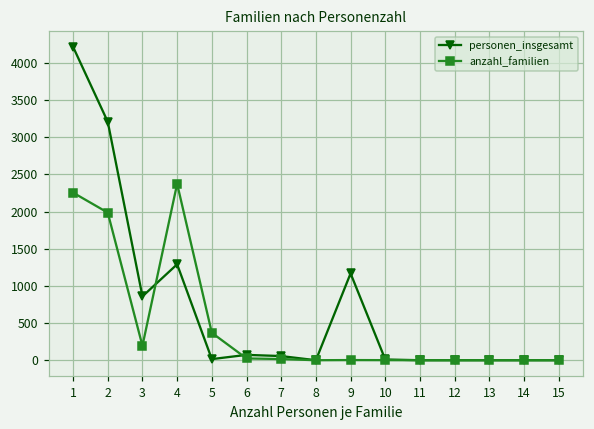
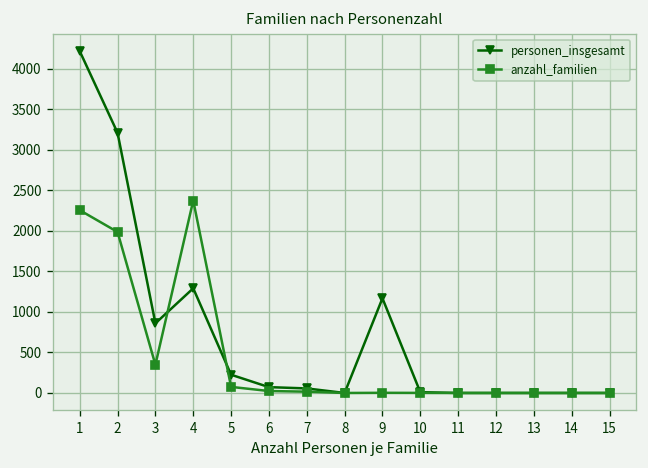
anzahl_familien, 3: 200 -> 300
personen_insgesamt, 5: 0 -> 200
anzahl_familien, 5: 400 -> 100
